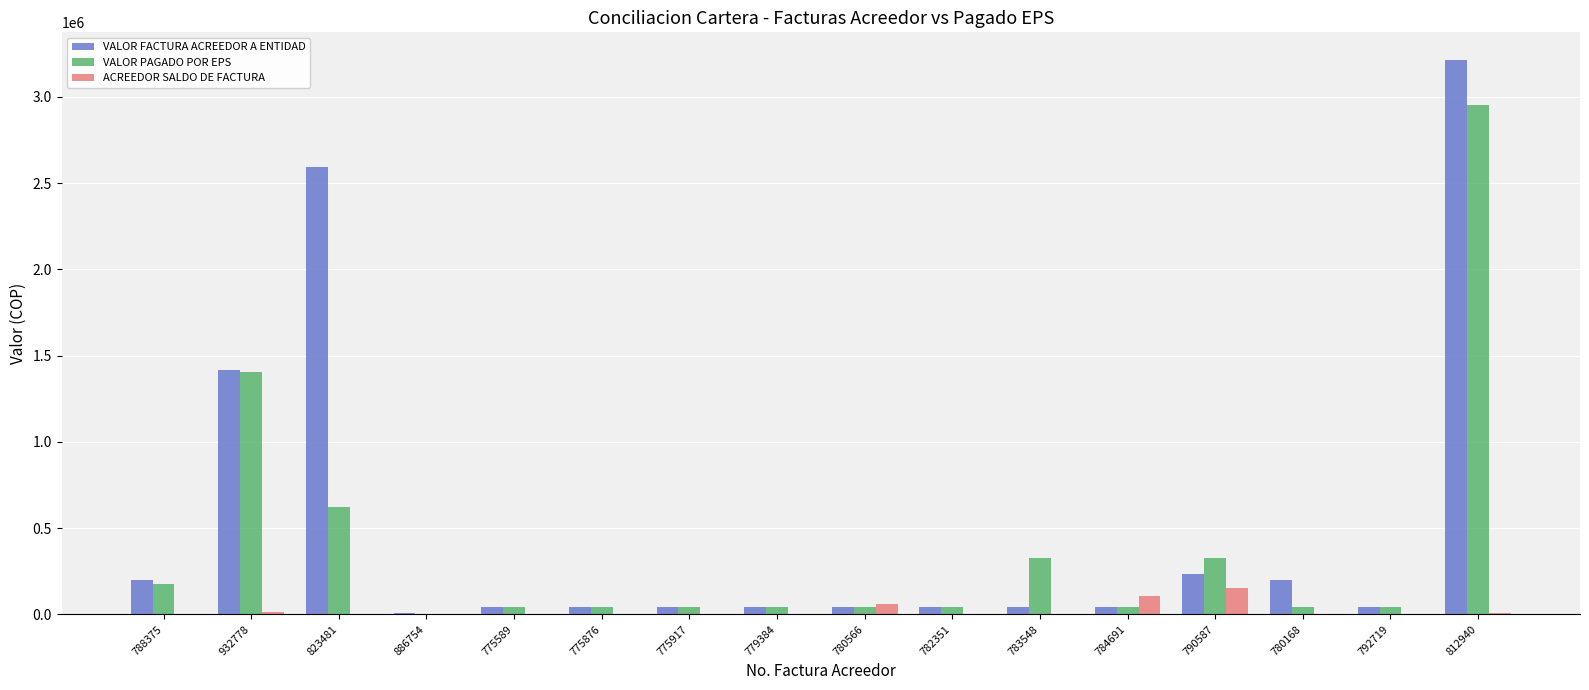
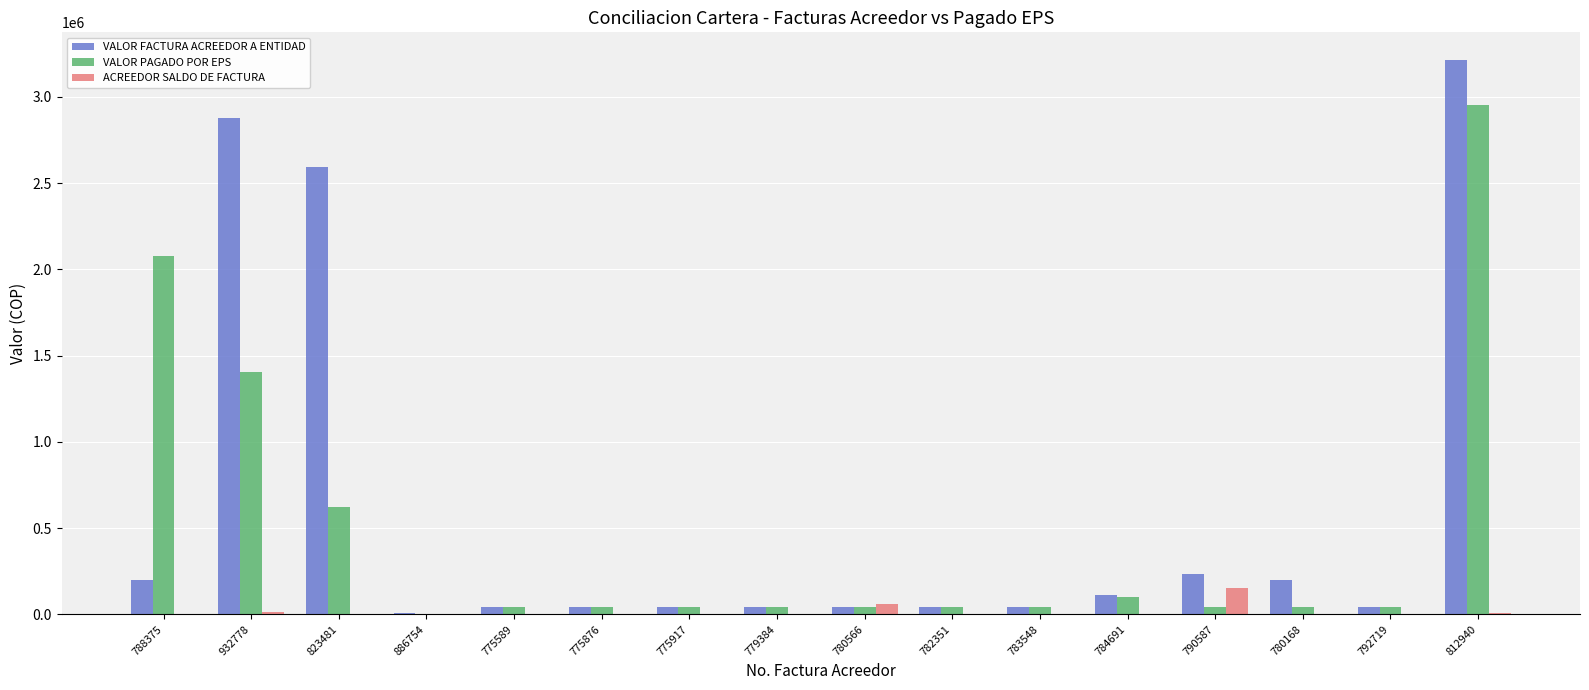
VALOR PAGADO POR EPS, 788375: 180000 -> 2080000
VALOR FACTURA ACREEDOR A ENTIDAD, 932778: 1410000 -> 2880000
VALOR PAGADO POR EPS, 783548: 320000 -> 40000
VALOR FACTURA ACREEDOR A ENTIDAD, 784691: 50000 -> 120000
VALOR PAGADO POR EPS, 784691: 40000 -> 100000
ACREEDOR SALDO DE FACTURA, 784691: 110000 -> 0
VALOR PAGADO POR EPS, 790587: 330000 -> 40000
